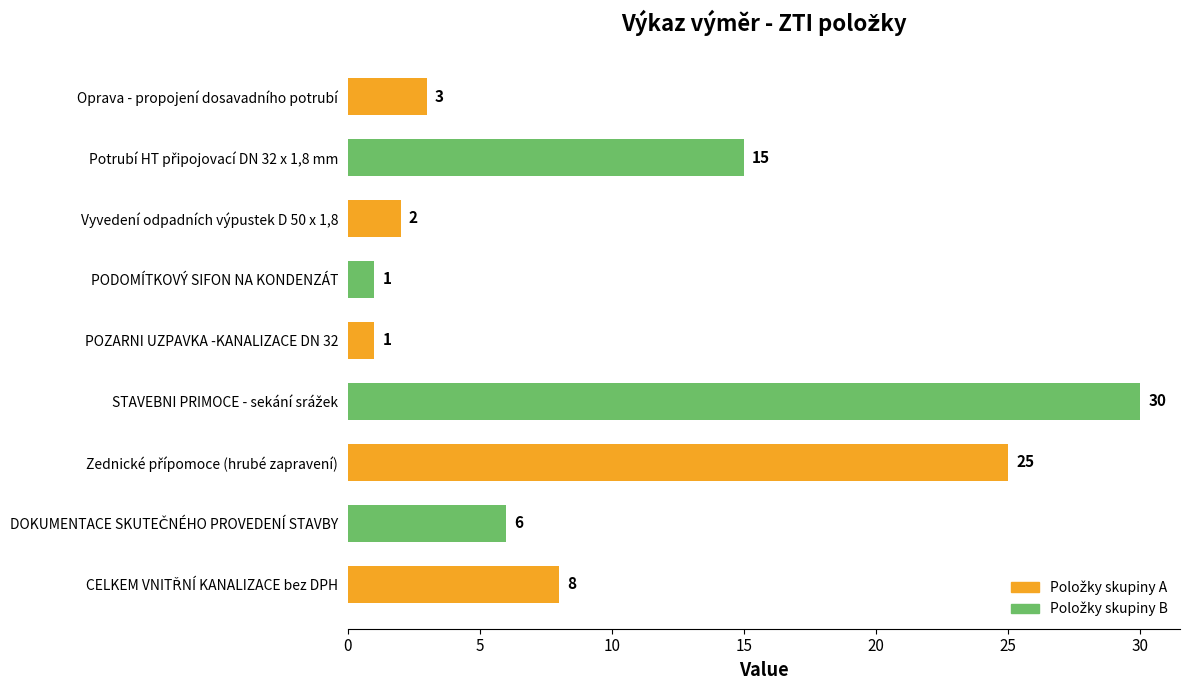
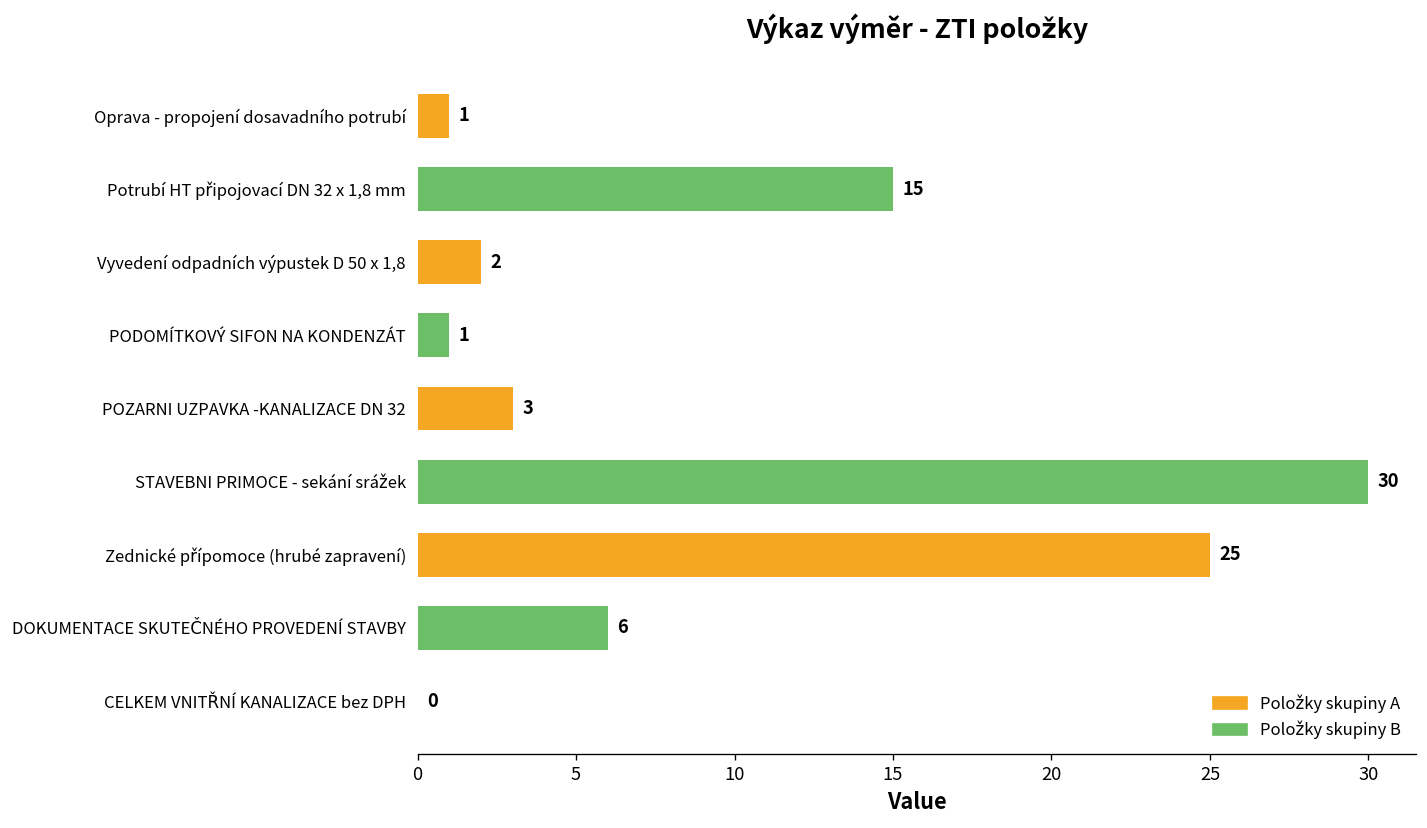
Oprava - propojení dosavadního potrubí: 3 -> 1
POZARNI UZPAVKA -KANALIZACE DN 32: 1 -> 3
CELKEM VNITŘNÍ KANALIZACE bez DPH: 8 -> 0
